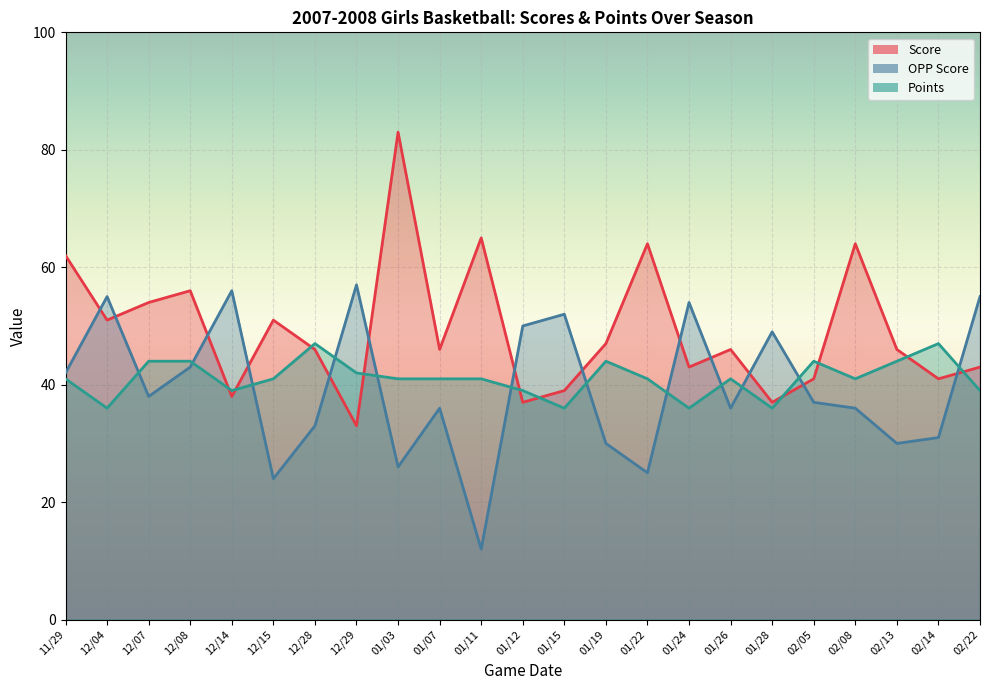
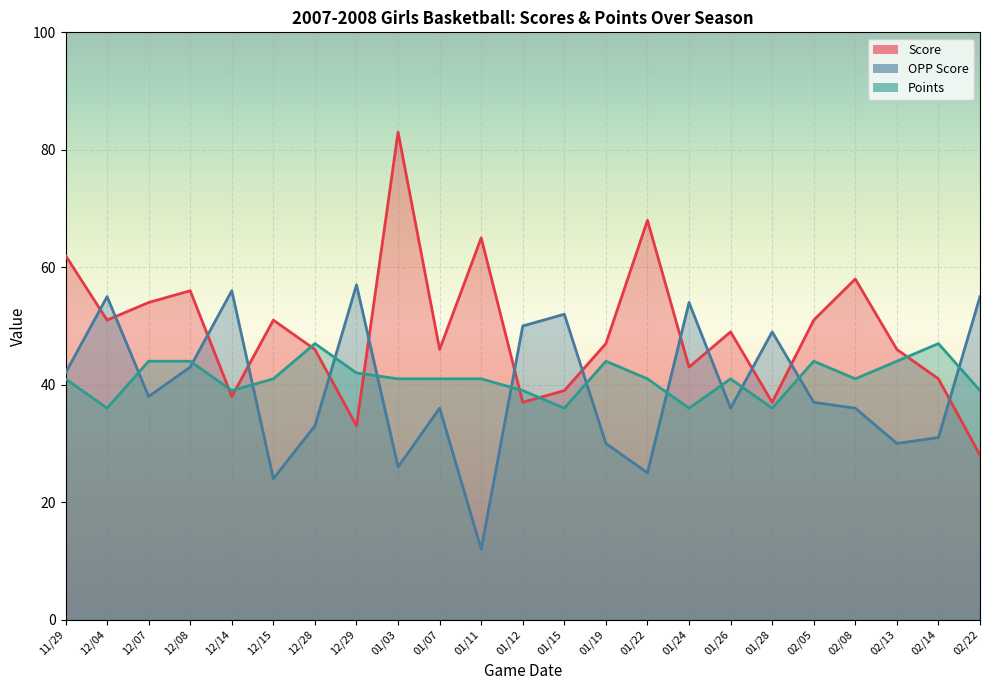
Score, 01/22: 64 -> 68
Score, 01/26: 46 -> 49
Score, 02/05: 41 -> 51
Score, 02/08: 64 -> 58
Score, 02/22: 43 -> 28
